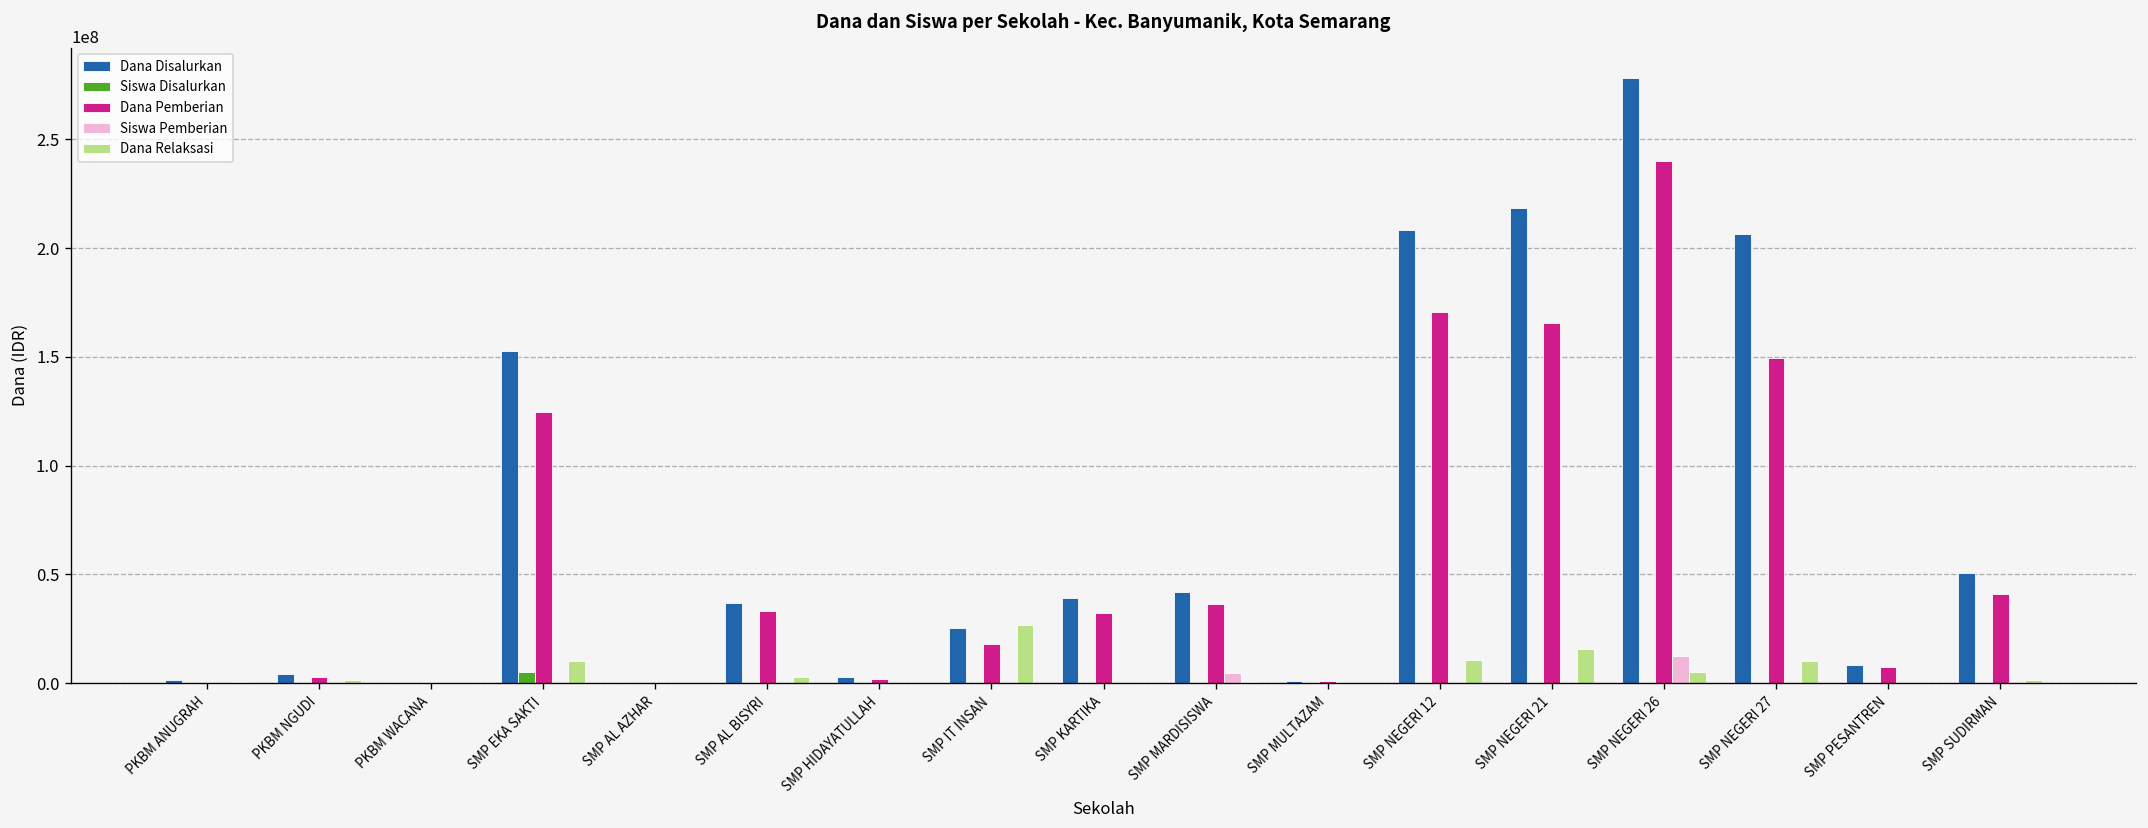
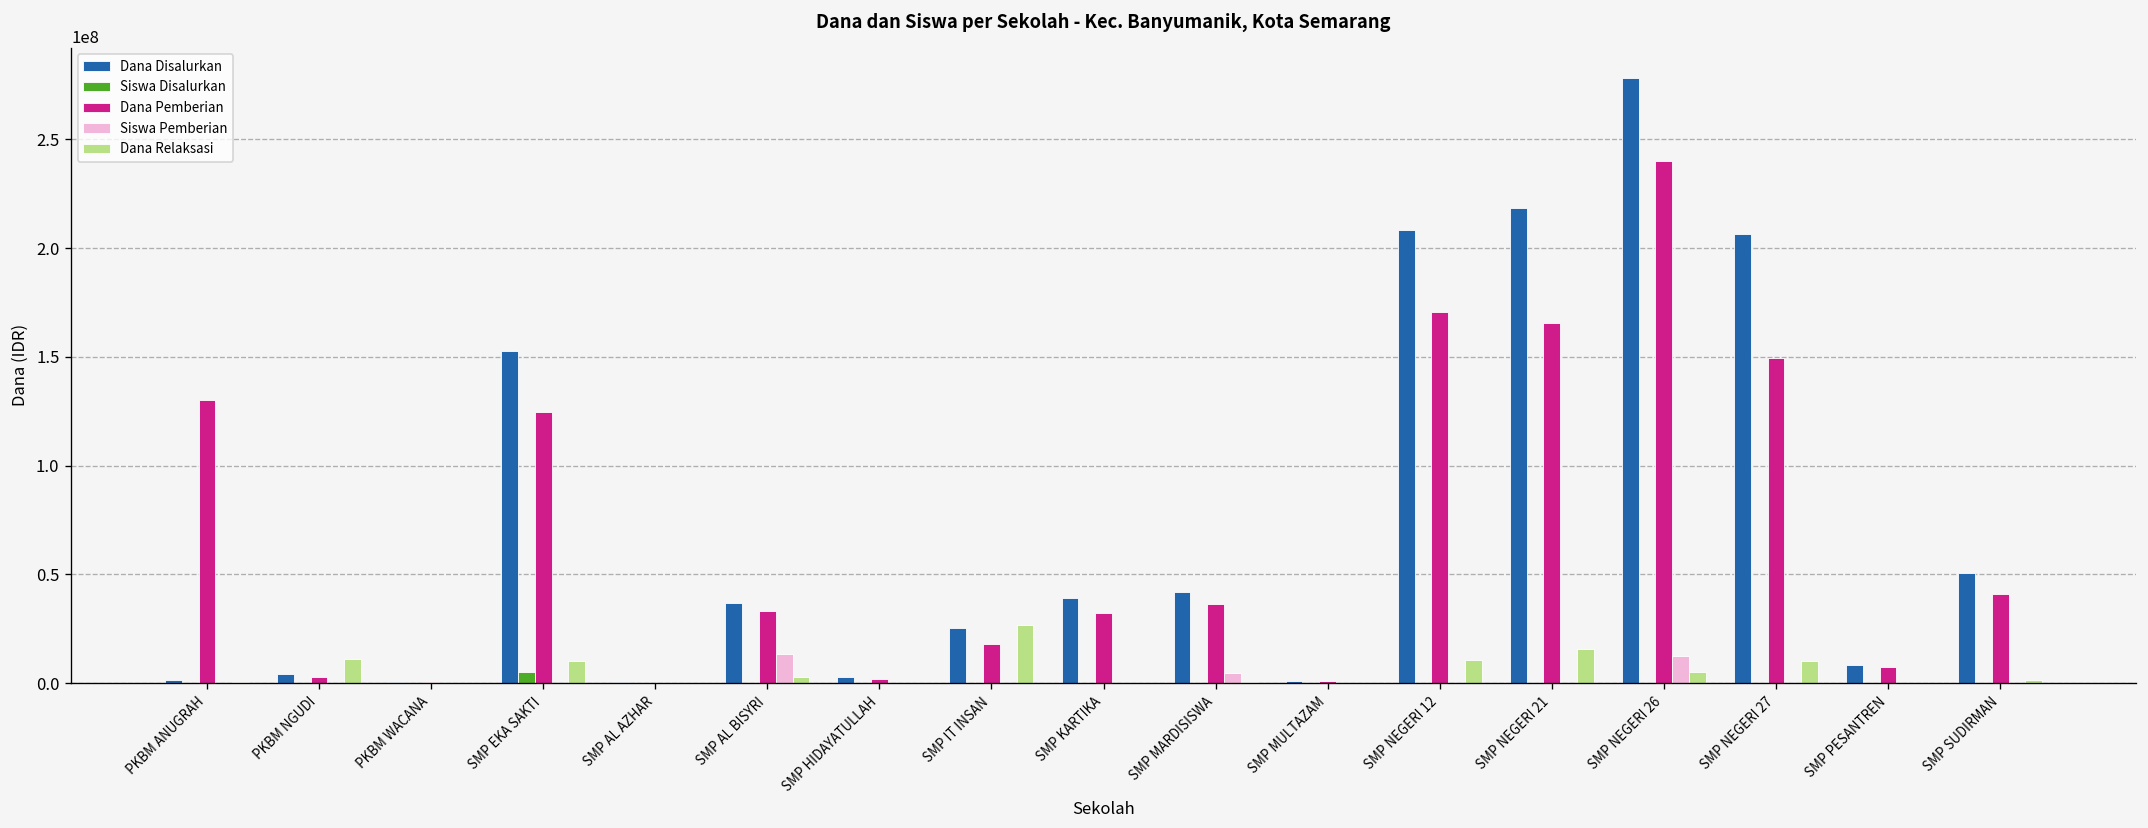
Dana Pemberian, PKBM ANUGRAH: 0 -> 130000000
Dana Relaksasi, PKBM NGUDI: 2000000 -> 11000000
Siswa Pemberian, SMP AL BISYRI: 0 -> 13000000
